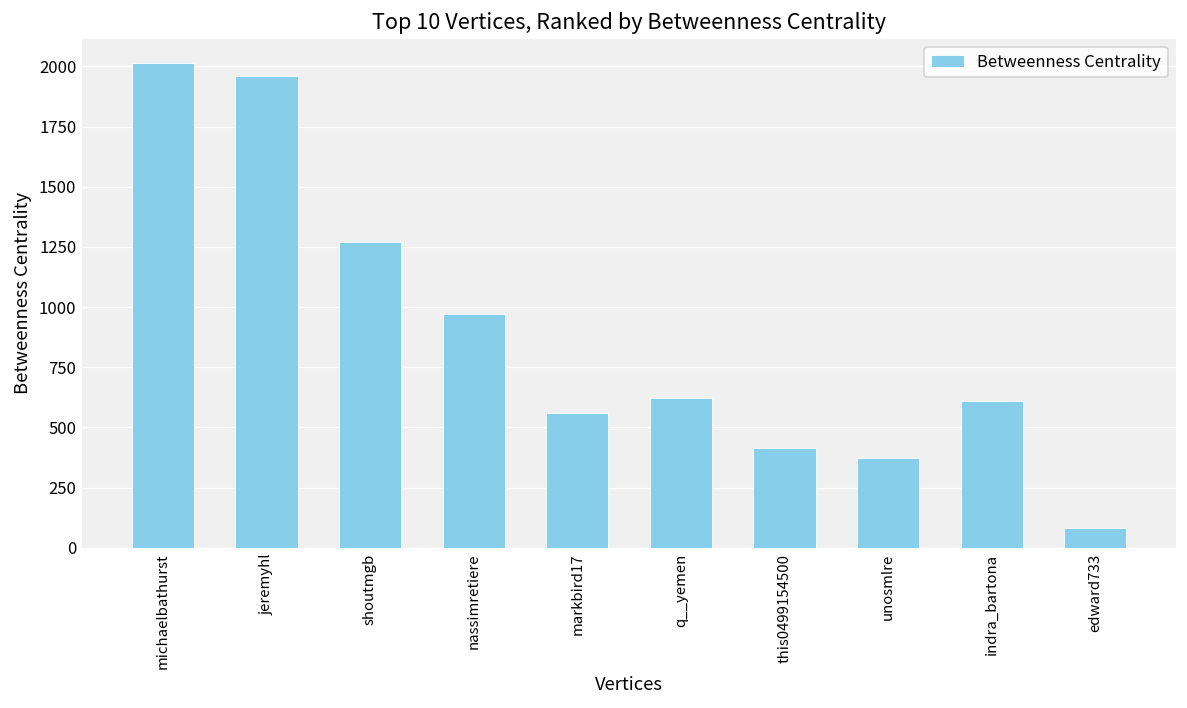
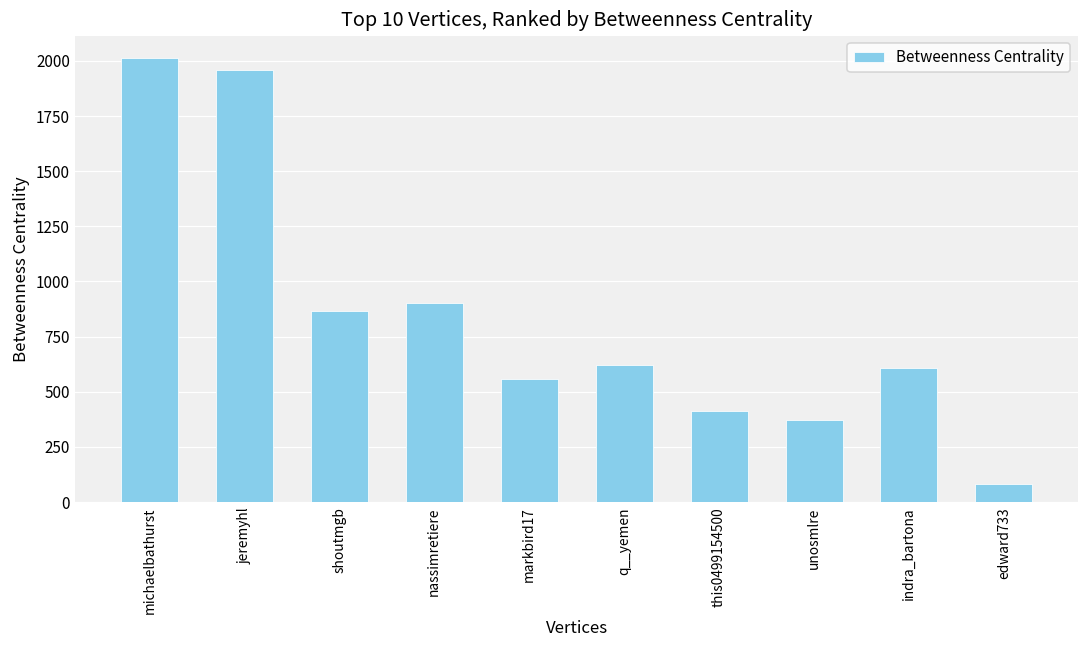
shoutmgb: 1270 -> 870
nassimretiere: 970 -> 900
